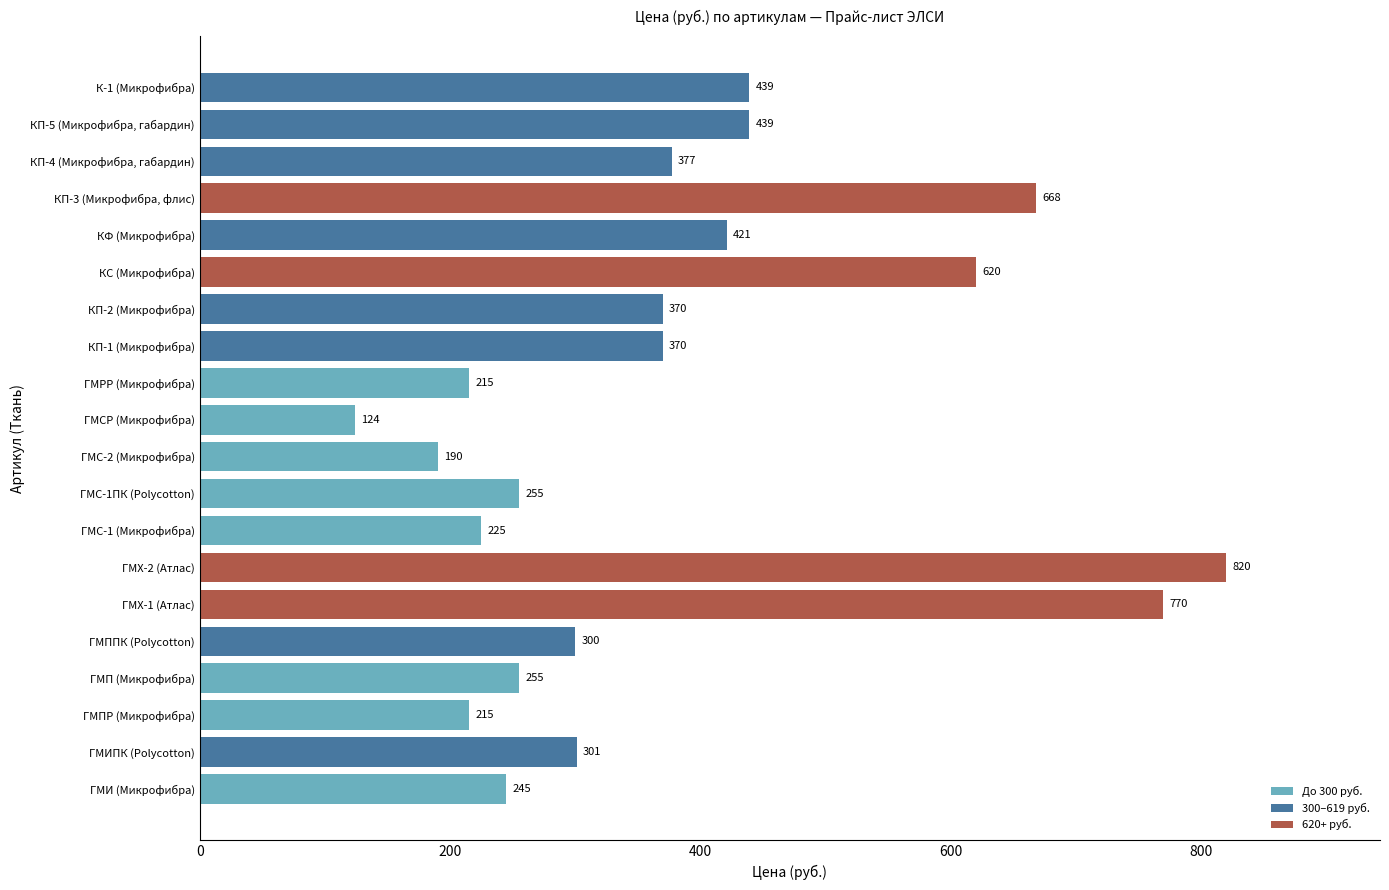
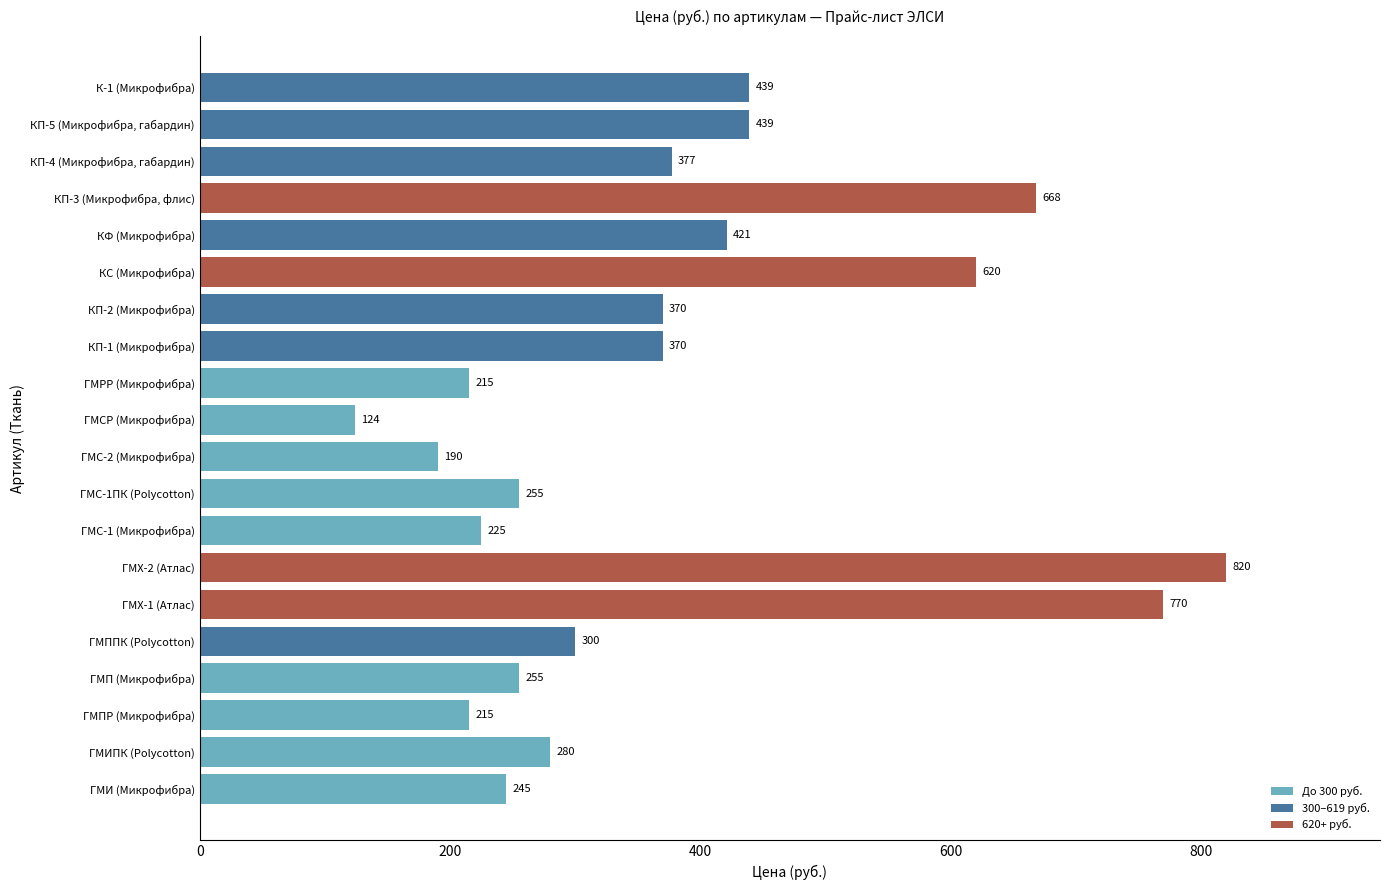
ГМИПК (Polycotton): 301 -> 280
